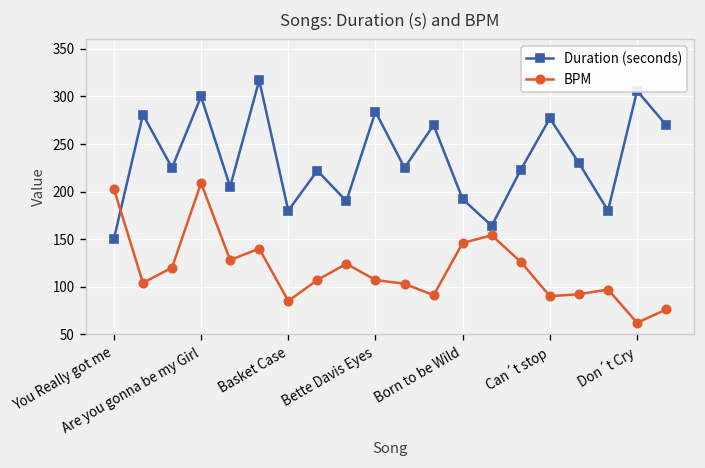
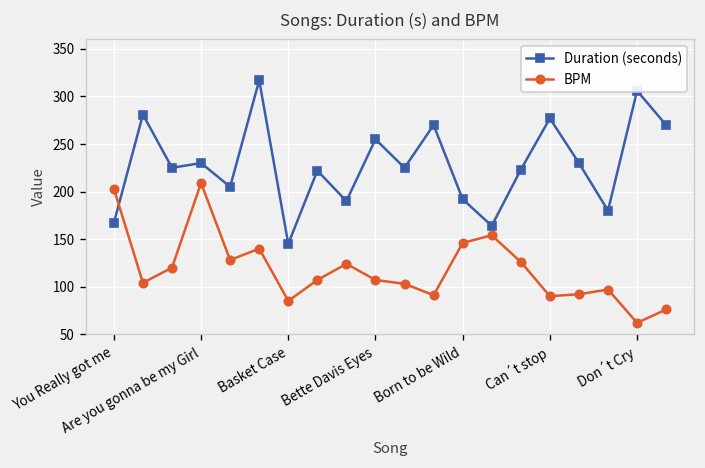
Duration (seconds), You Really got me: 150 -> 170
Duration (seconds), Are you gonna be my Girl: 300 -> 230
Duration (seconds), Basket Case: 180 -> 150
Duration (seconds), Bette Davis Eyes: 280 -> 260
